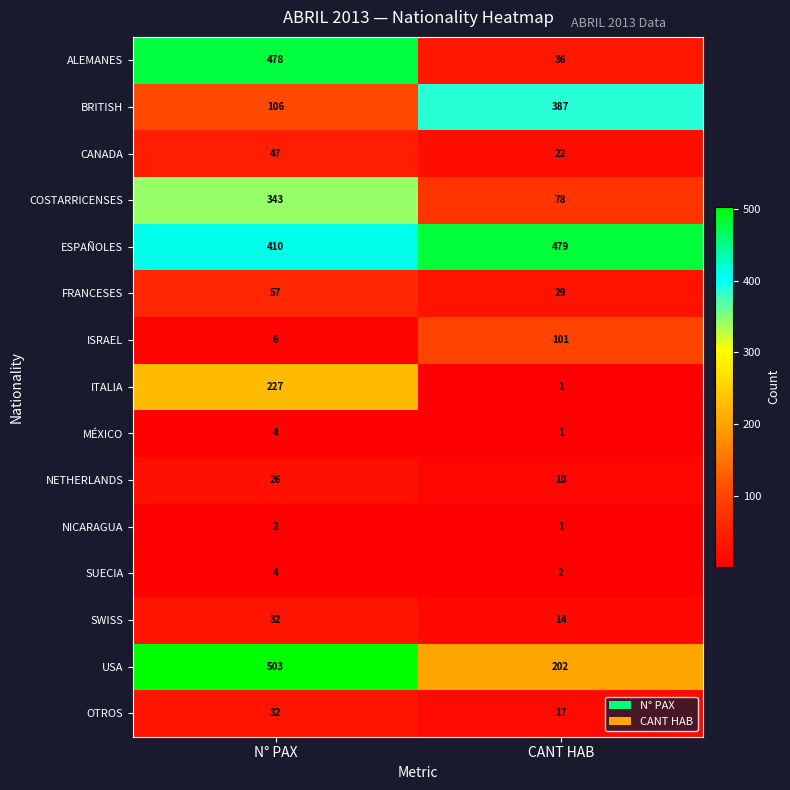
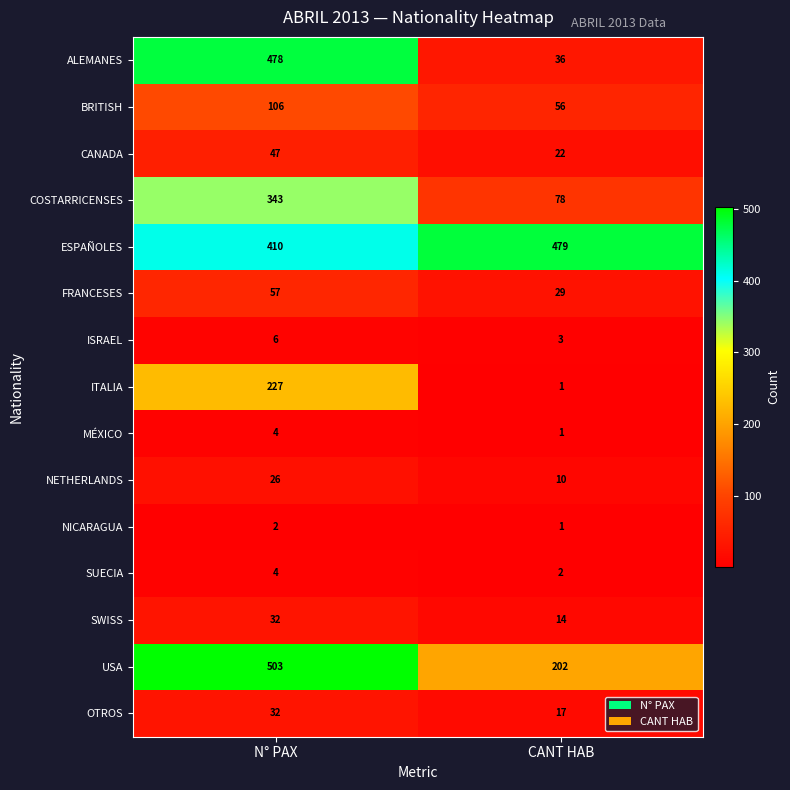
BRITISH, CANT HAB: 387 -> 56
ISRAEL, CANT HAB: 101 -> 3
